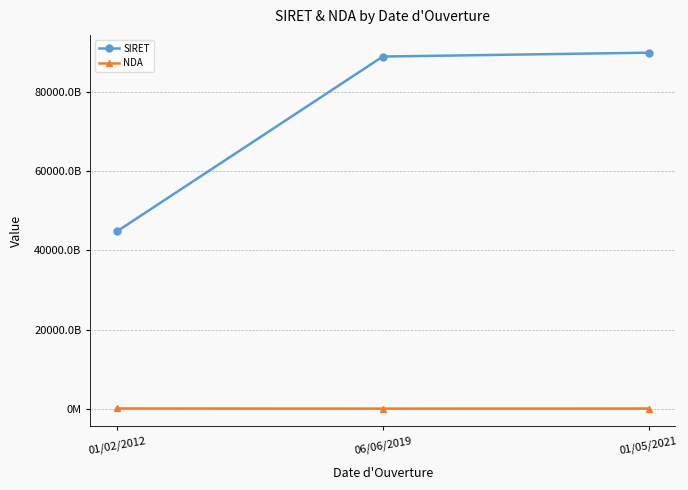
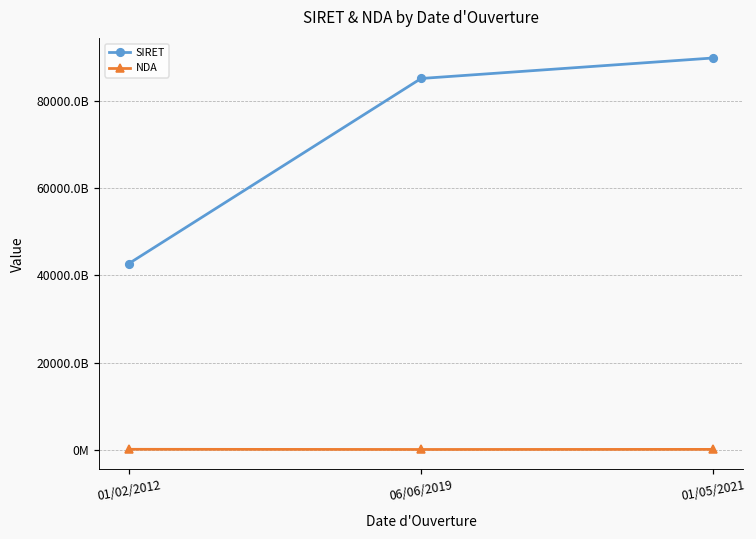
SIRET, 01/02/2012: 45000000000000 -> 43000000000000
SIRET, 06/06/2019: 89000000000000 -> 85000000000000
